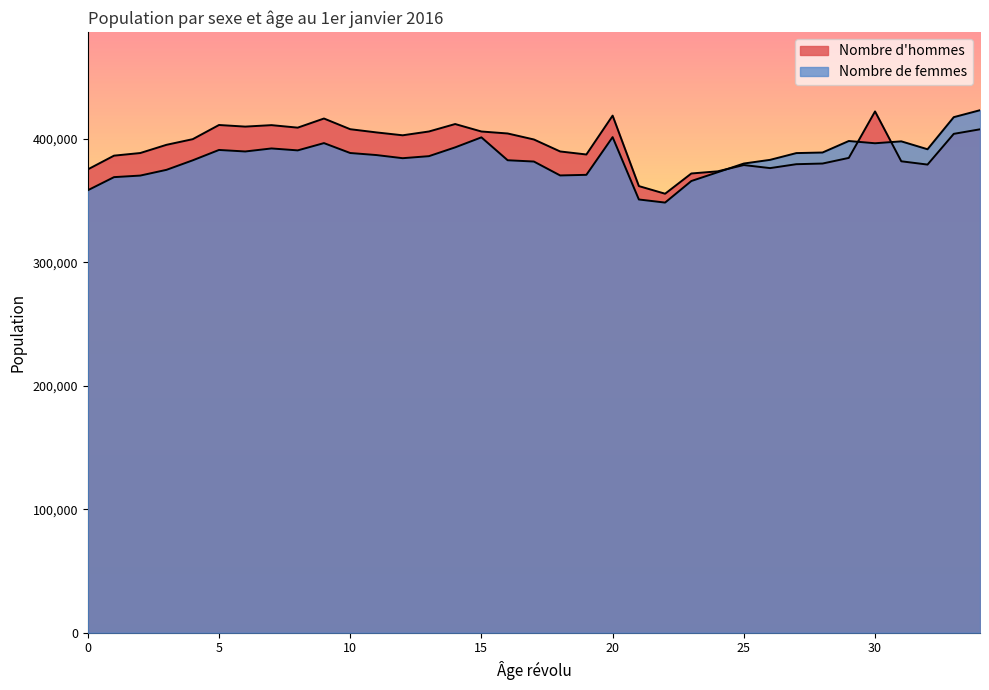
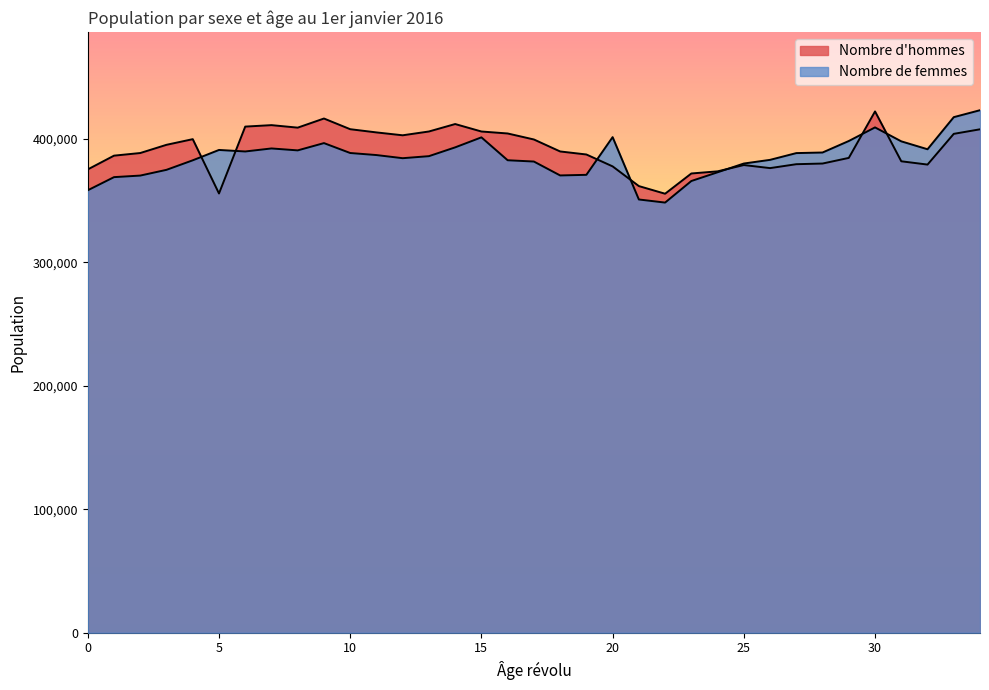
Nombre d'hommes, 5: 411,000 -> 356,000
Nombre d'hommes, 20: 419,000 -> 378,000
Nombre de femmes, 30: 396,000 -> 409,000
